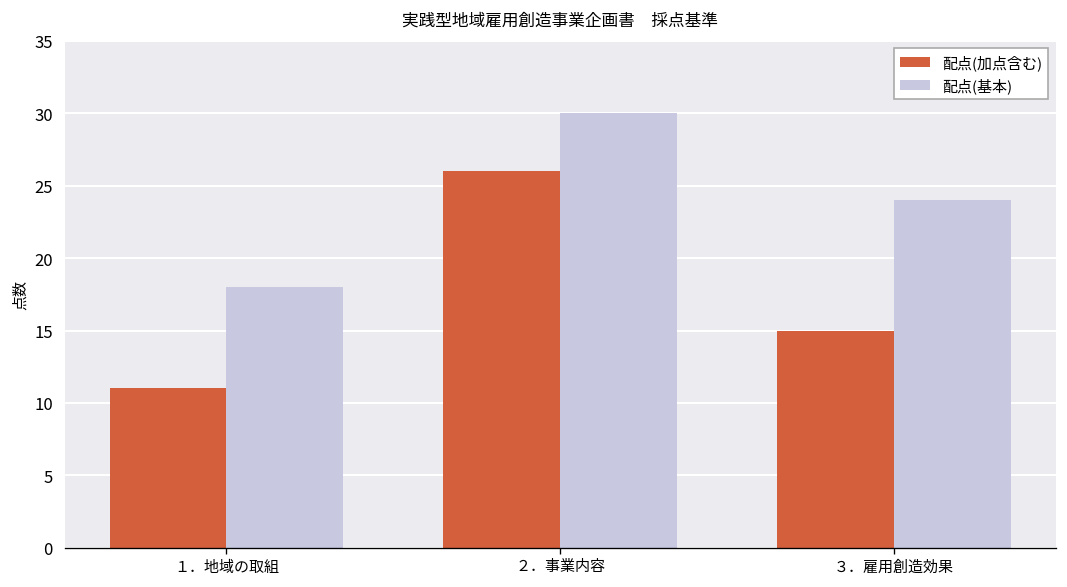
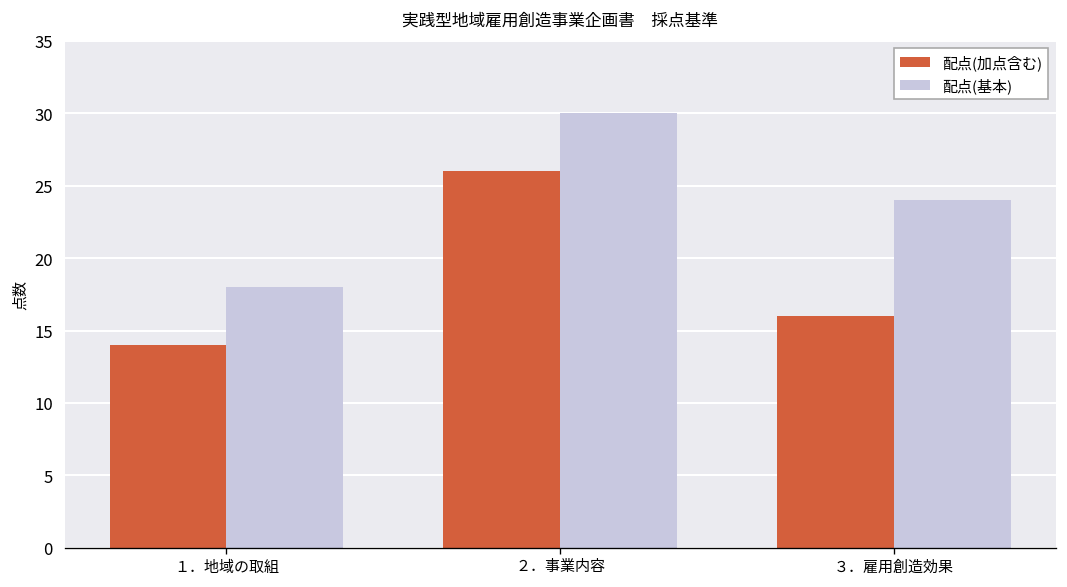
配点(加点含む), １．地域の取組: 11 -> 14
配点(加点含む), ３．雇用創造効果: 15 -> 16
